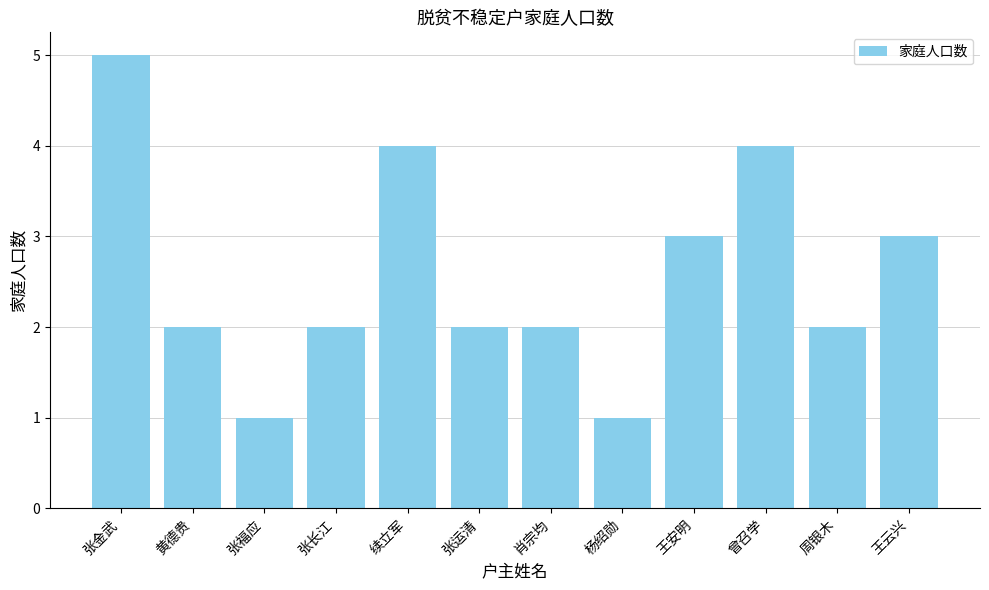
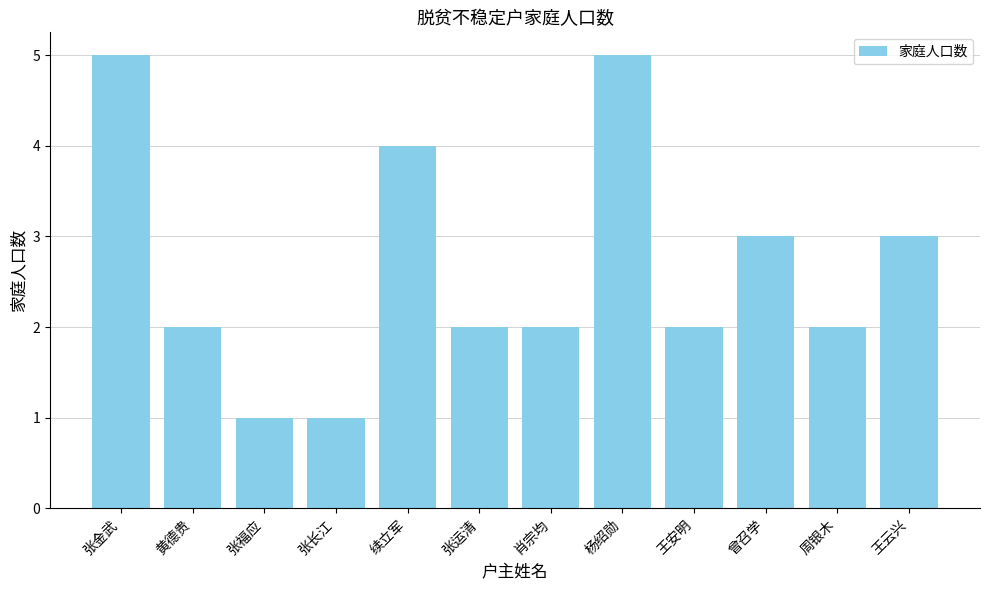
张长江: 2 -> 1
杨绍勋: 1 -> 5
王安明: 3 -> 2
曾召学: 4 -> 3
